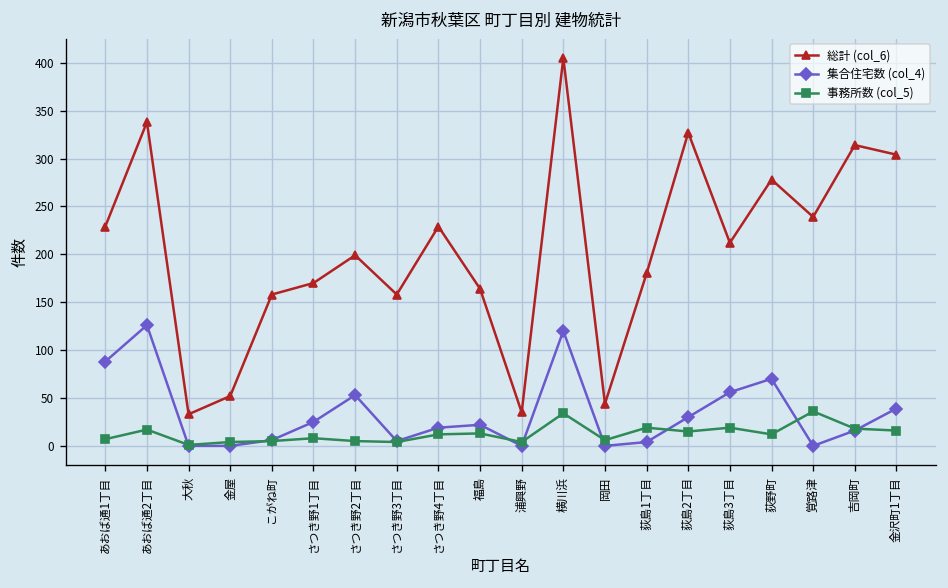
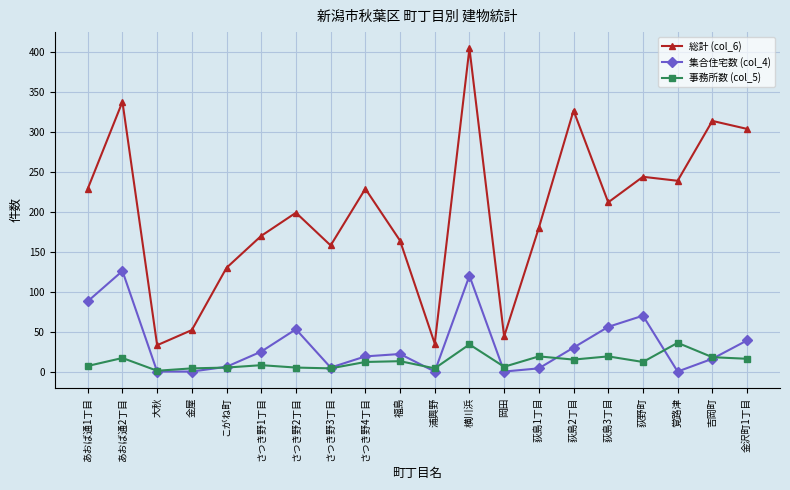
総計 (col_6), こがね町: 160 -> 130
総計 (col_6), 荻野町: 280 -> 240
